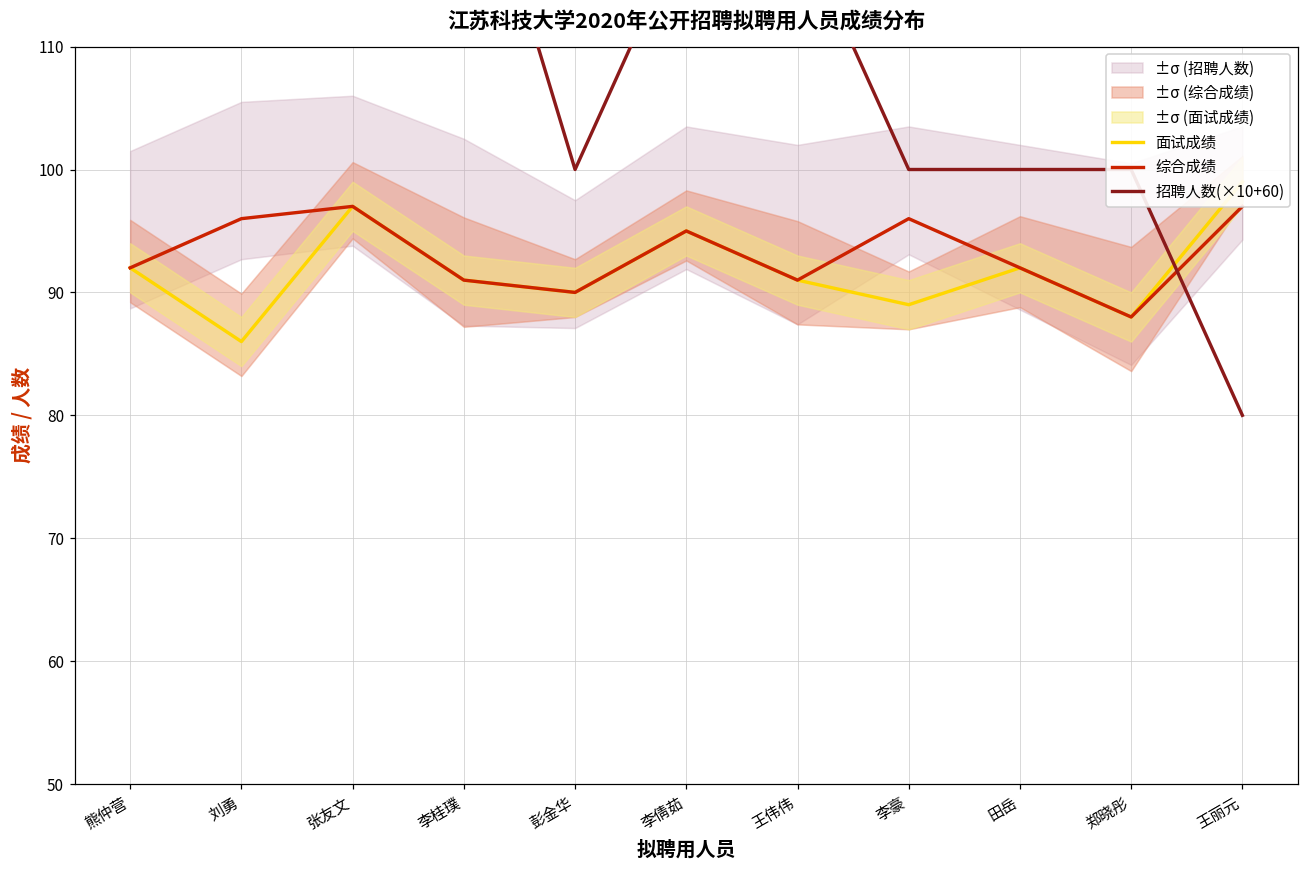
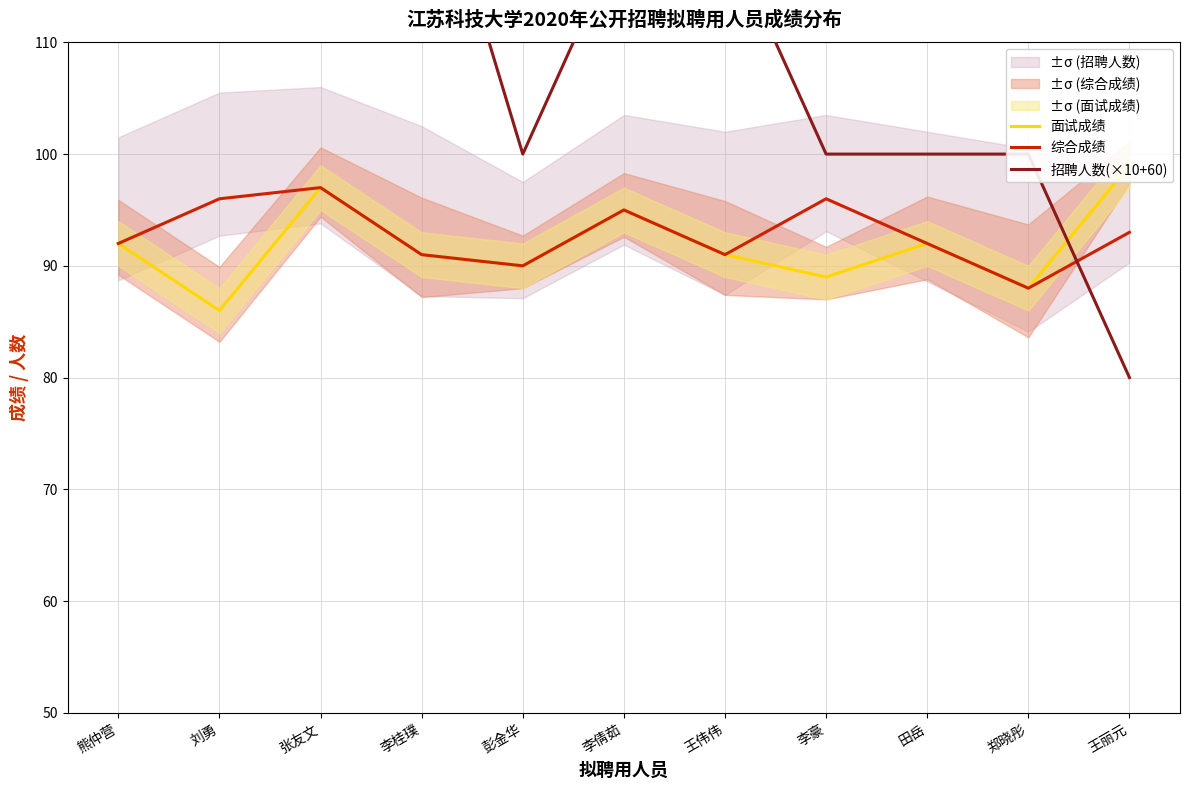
综合成绩, 王丽元: 97 -> 93
